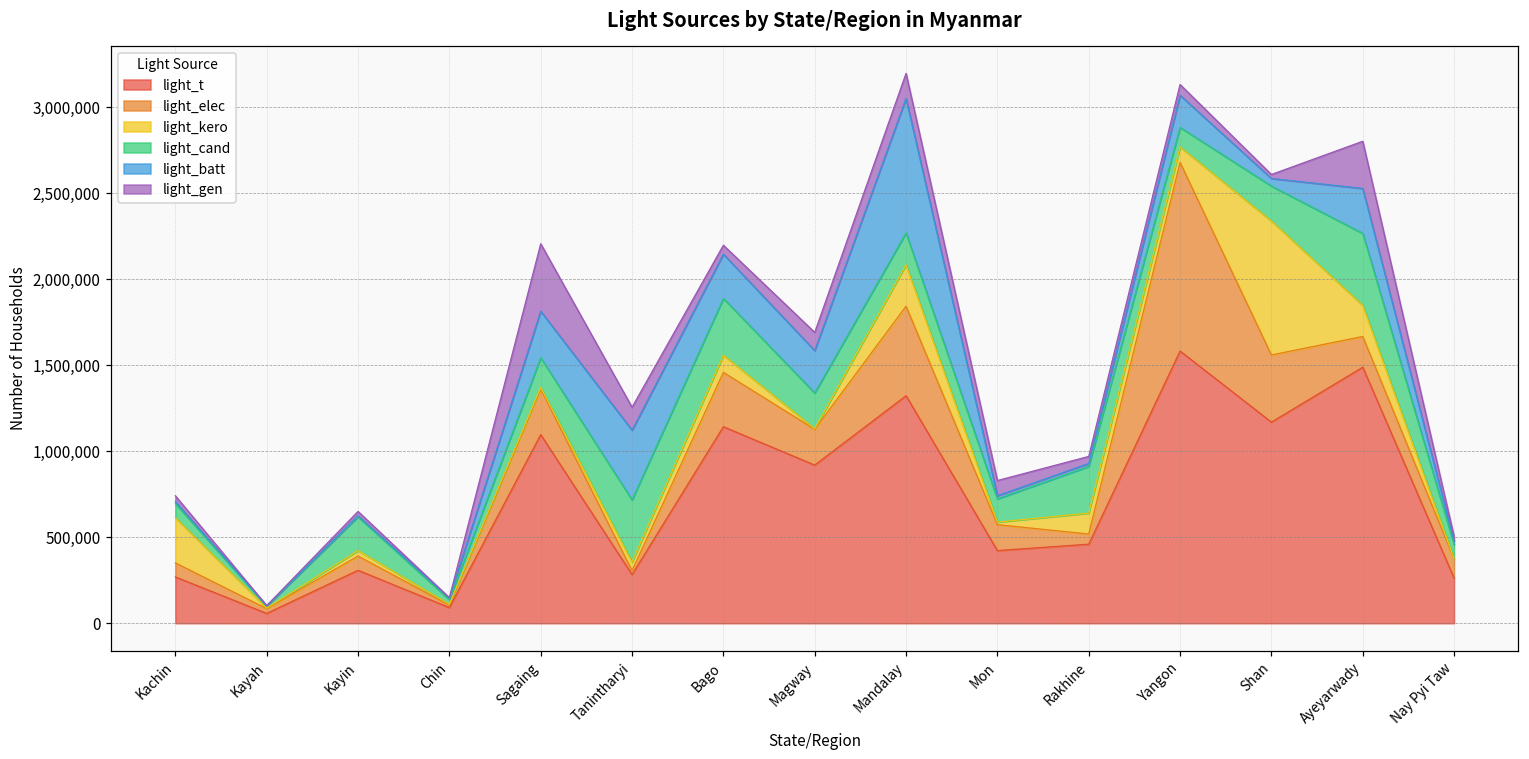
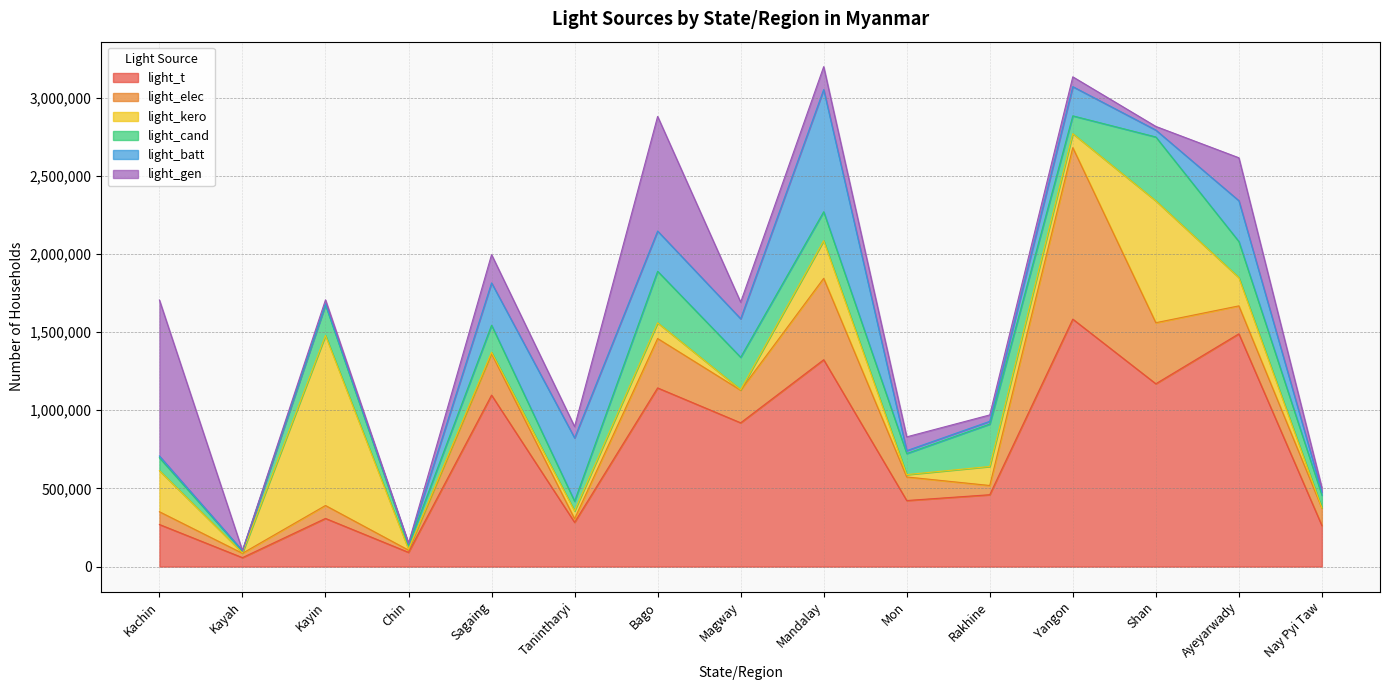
light_gen, Kachin: 30,000 -> 1,000,000
light_kero, Kayin: 30,000 -> 1,090,000
light_gen, Sagaing: 390,000 -> 180,000
light_cand, Tanintharyi: 360,000 -> 60,000
light_gen, Tanintharyi: 130,000 -> 70,000
light_gen, Bago: 50,000 -> 730,000
light_cand, Shan: 200,000 -> 410,000
light_cand, Ayeyarwady: 420,000 -> 230,000
